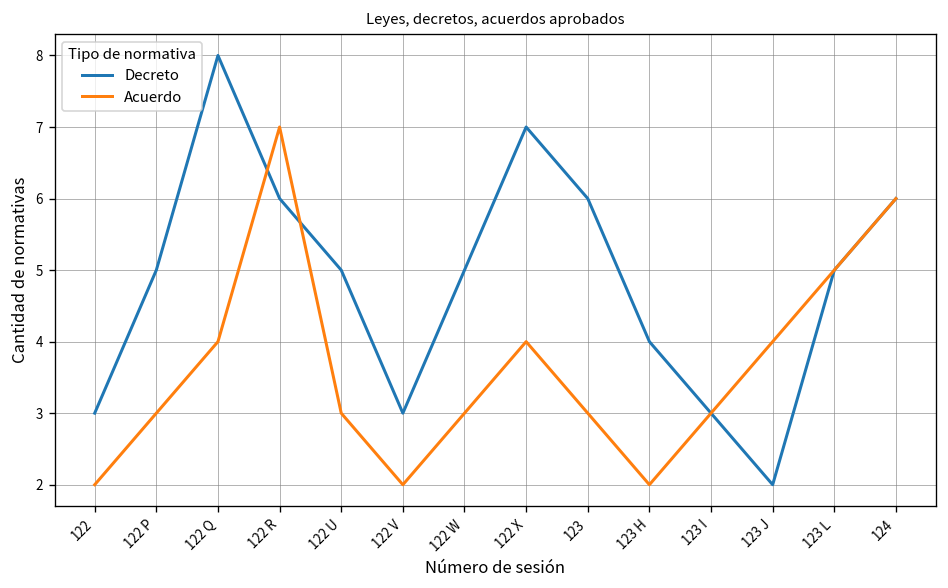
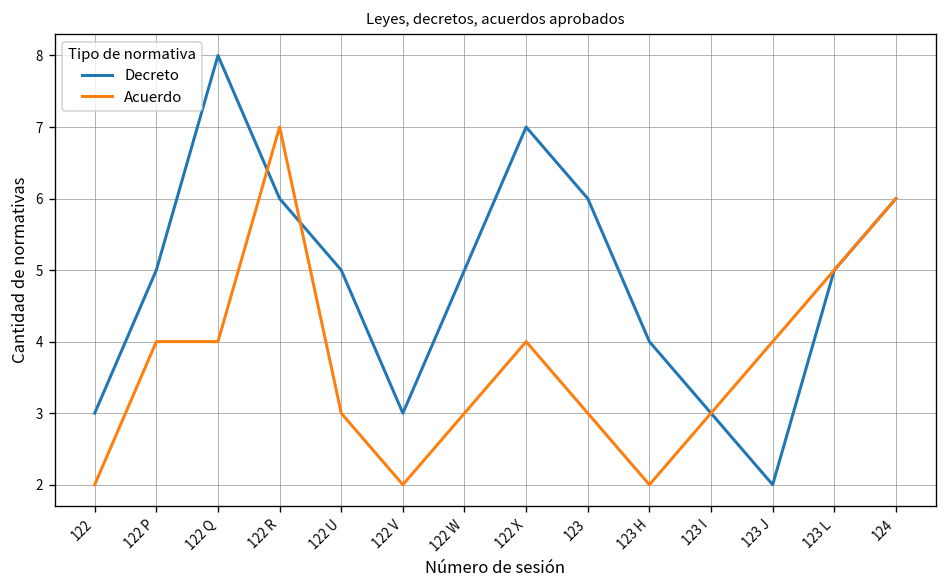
Acuerdo, 122 P: 3 -> 4
